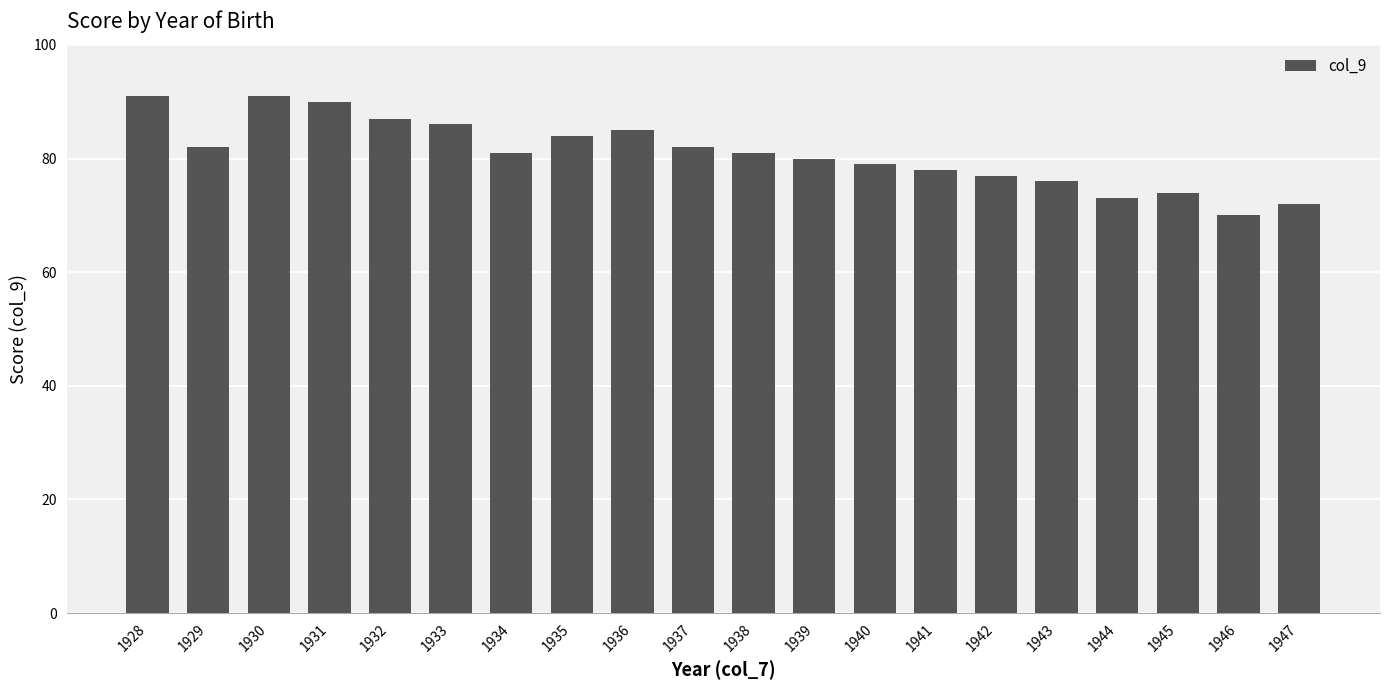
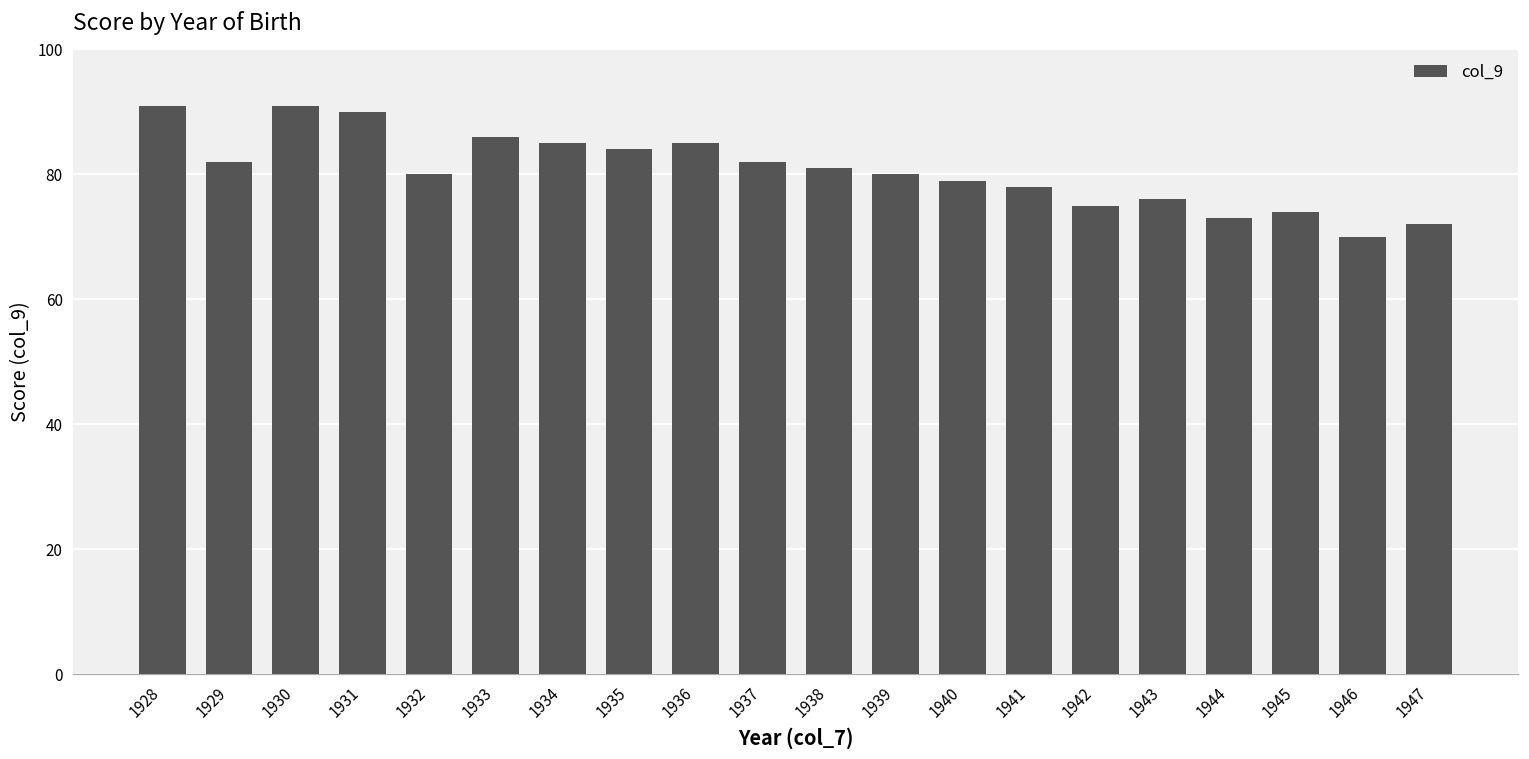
1932: 87 -> 80
1934: 81 -> 85
1942: 77 -> 75
